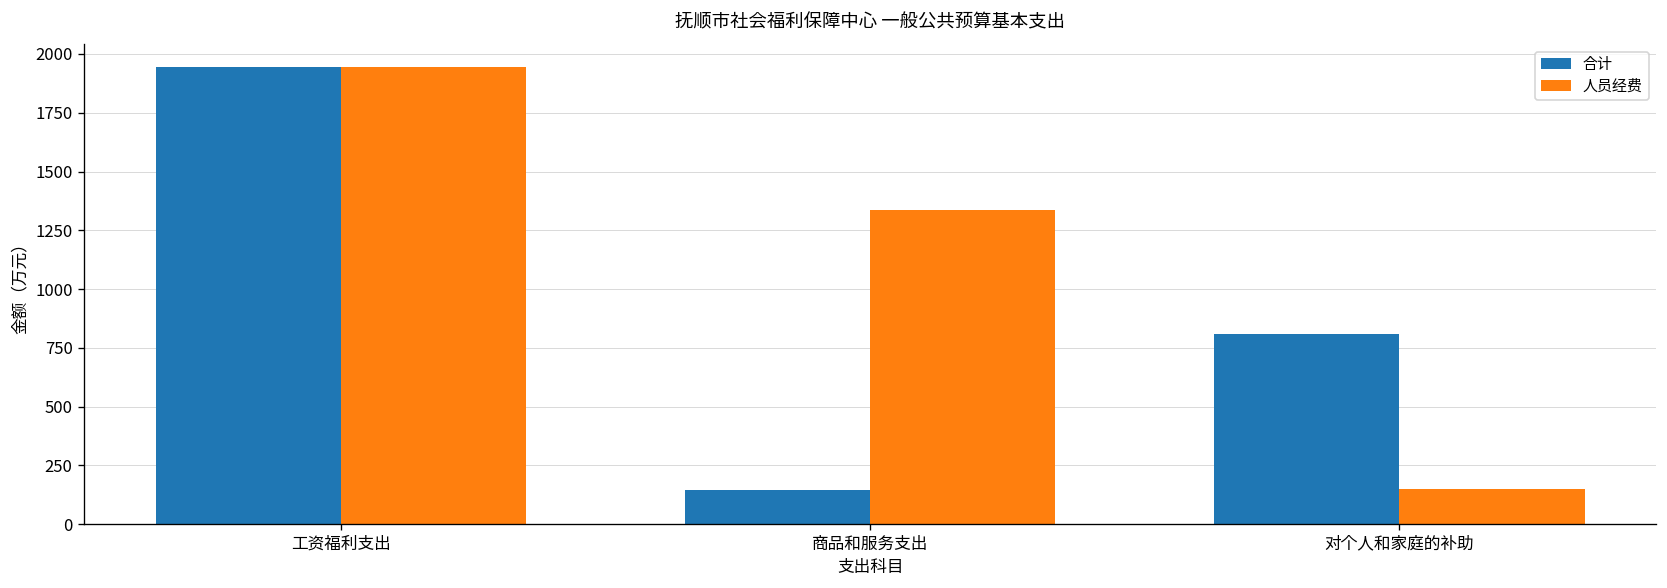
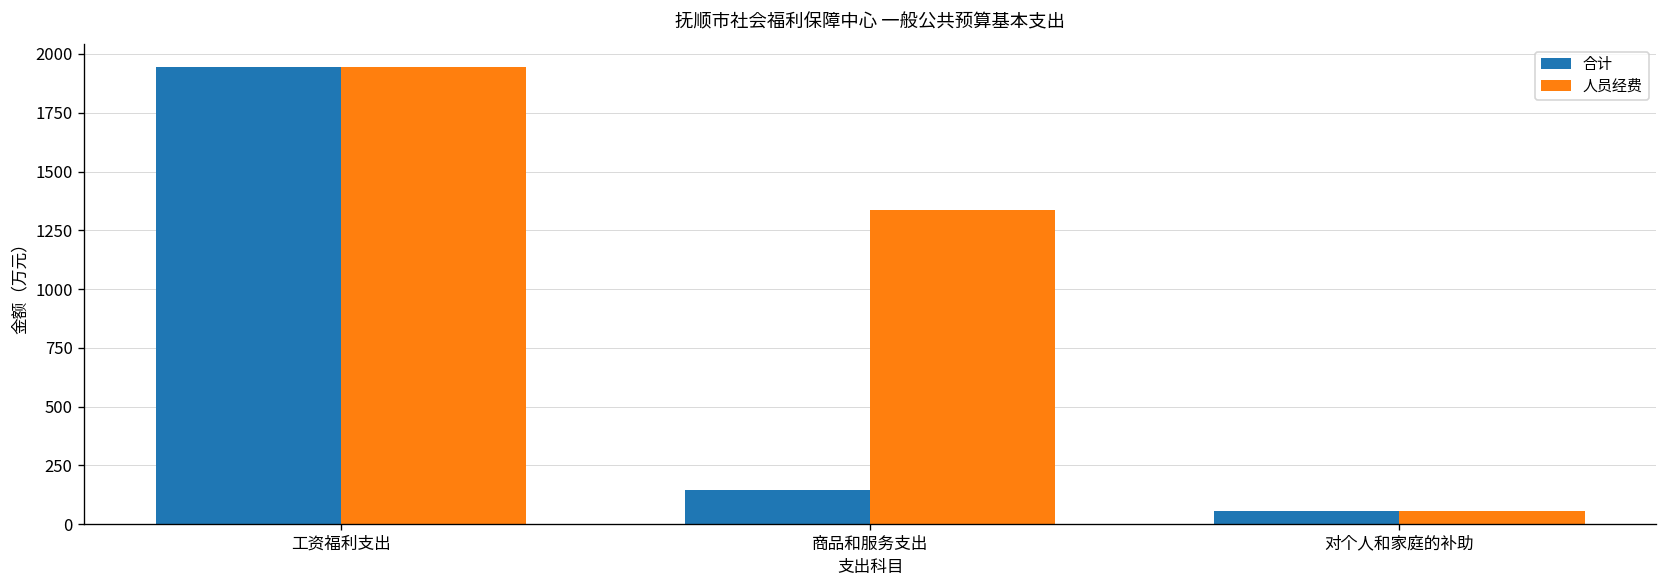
合计, 对个人和家庭的补助: 810 -> 60
人员经费, 对个人和家庭的补助: 150 -> 60
